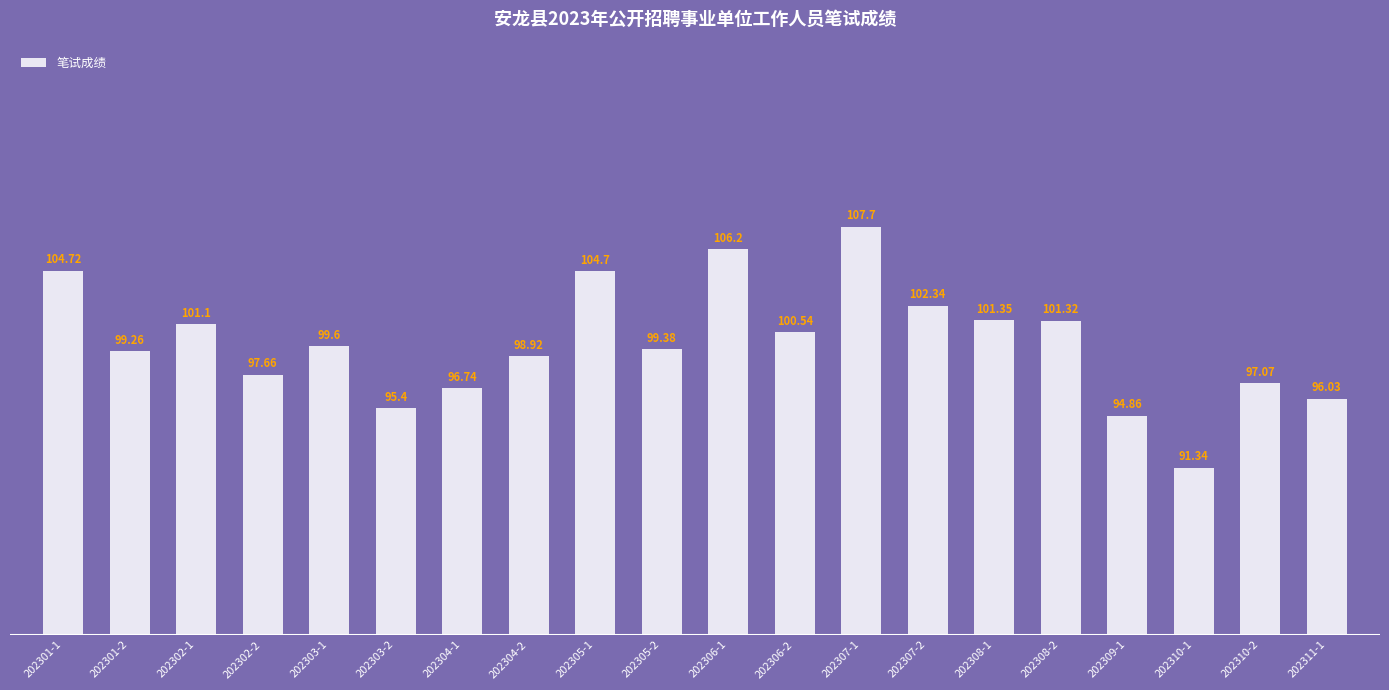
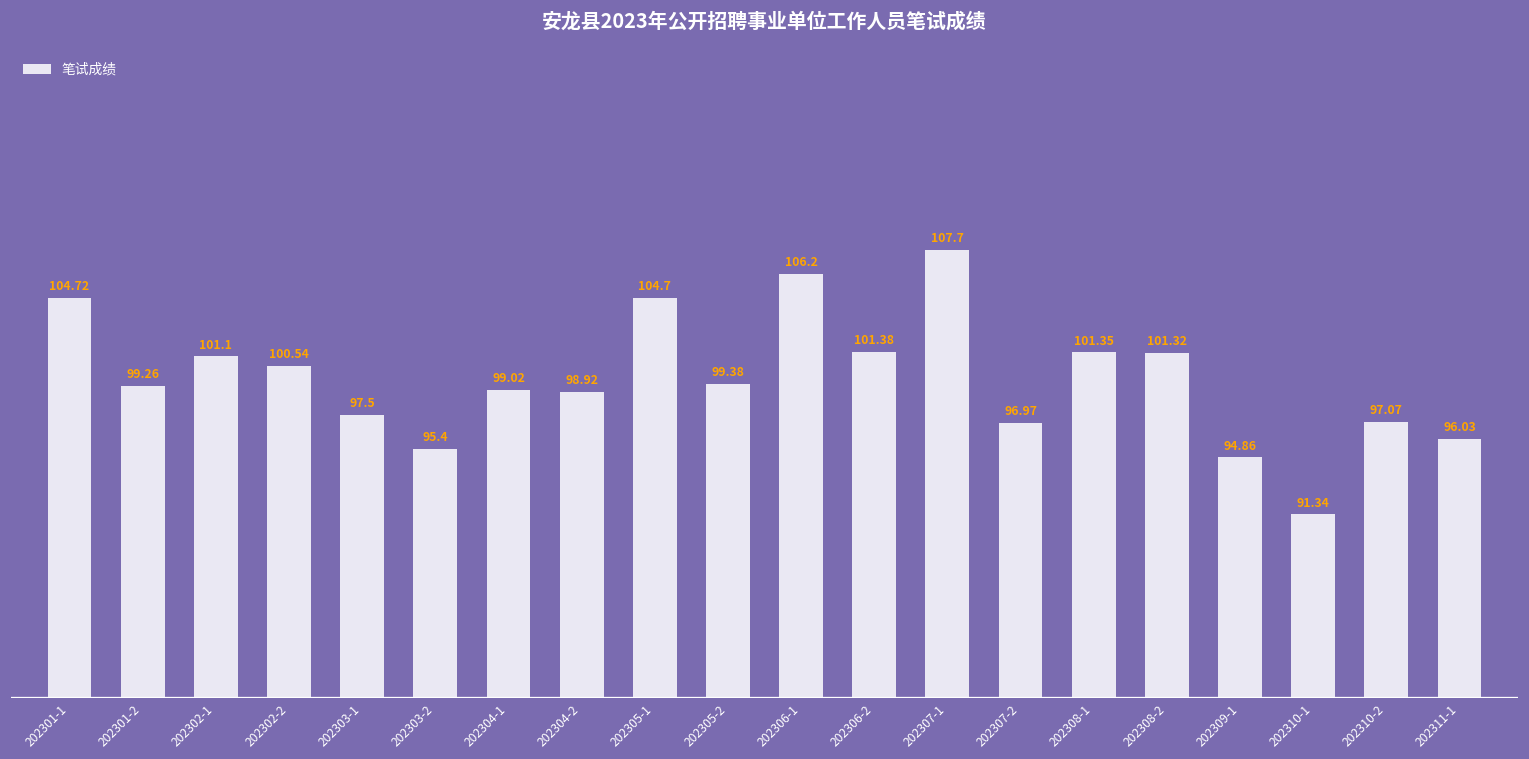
202302-2: 97.66 -> 100.54
202303-1: 99.6 -> 97.5
202304-1: 96.74 -> 99.02
202306-2: 100.54 -> 101.38
202307-2: 102.34 -> 96.97
